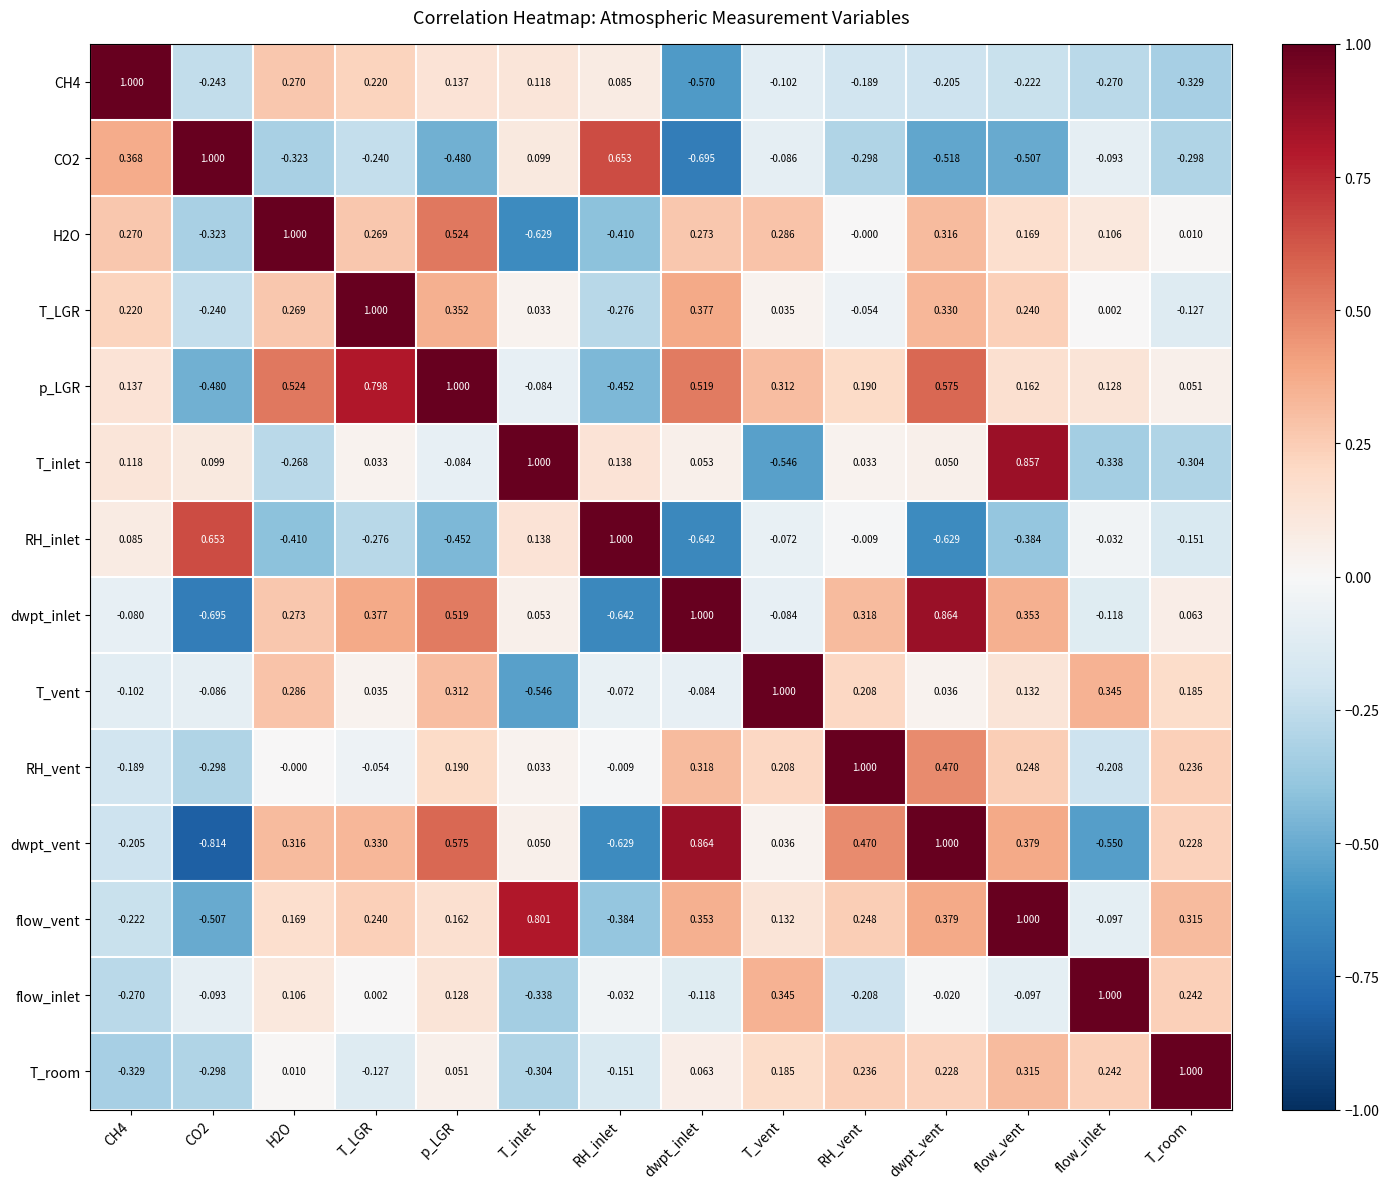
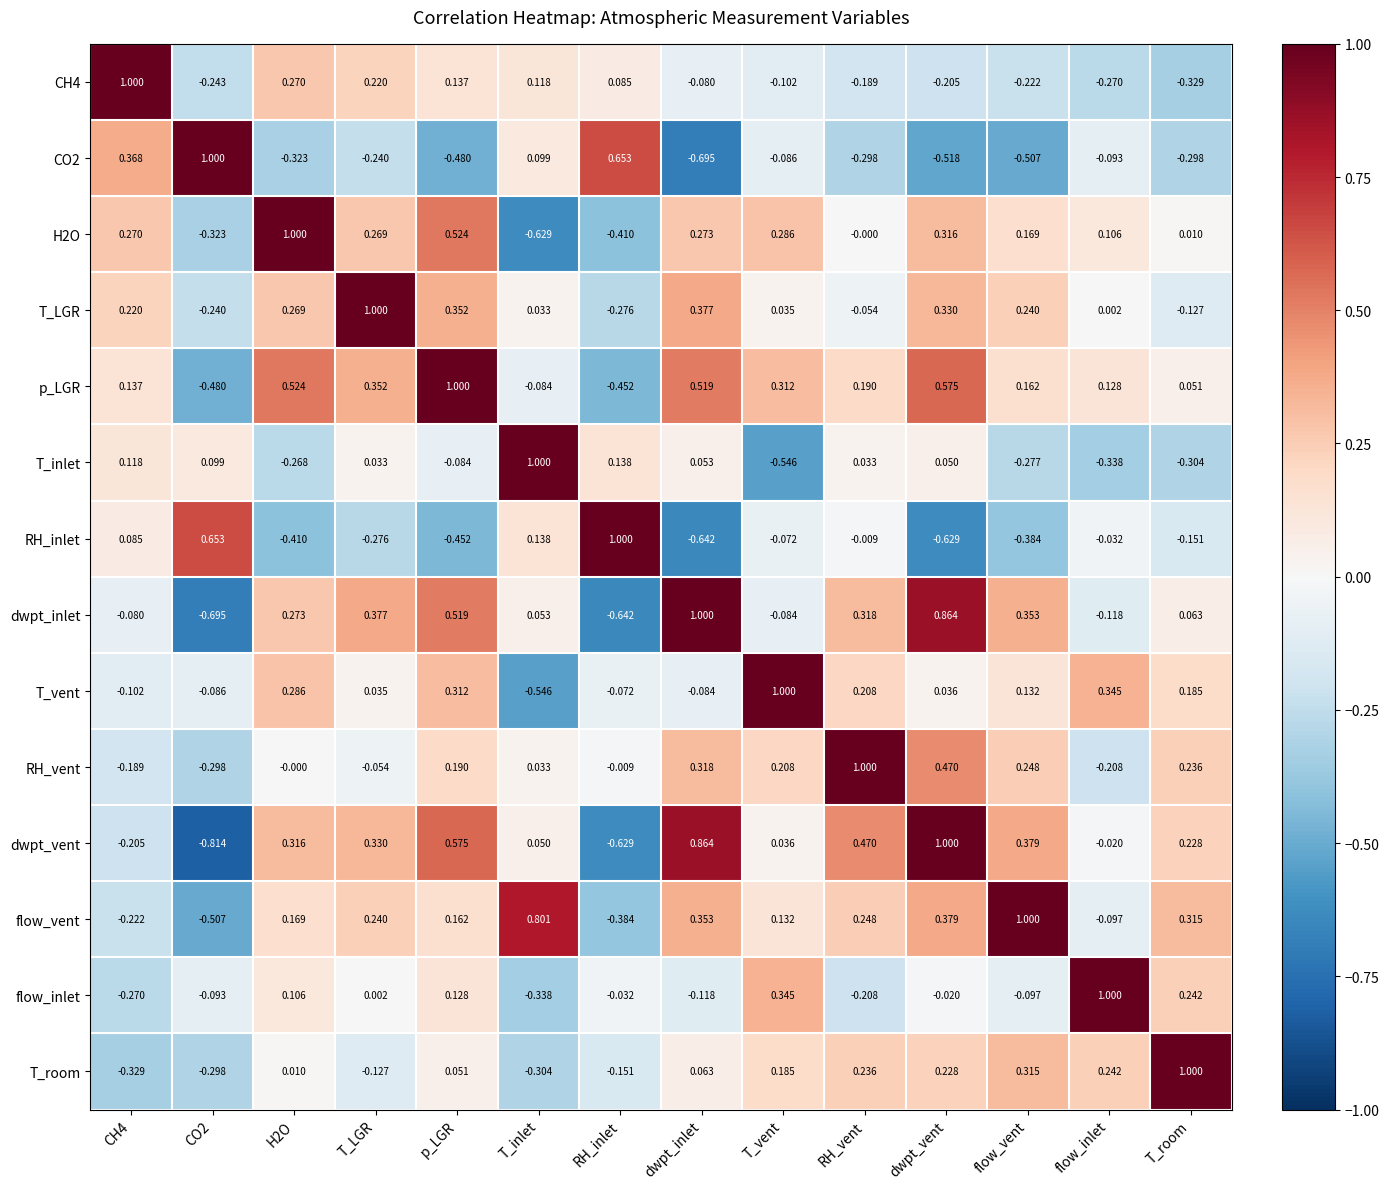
CH4, dwpt_inlet: -0.570 -> -0.080
p_LGR, T_LGR: 0.798 -> 0.352
T_inlet, flow_vent: 0.857 -> -0.277
dwpt_vent, flow_inlet: -0.550 -> -0.020
